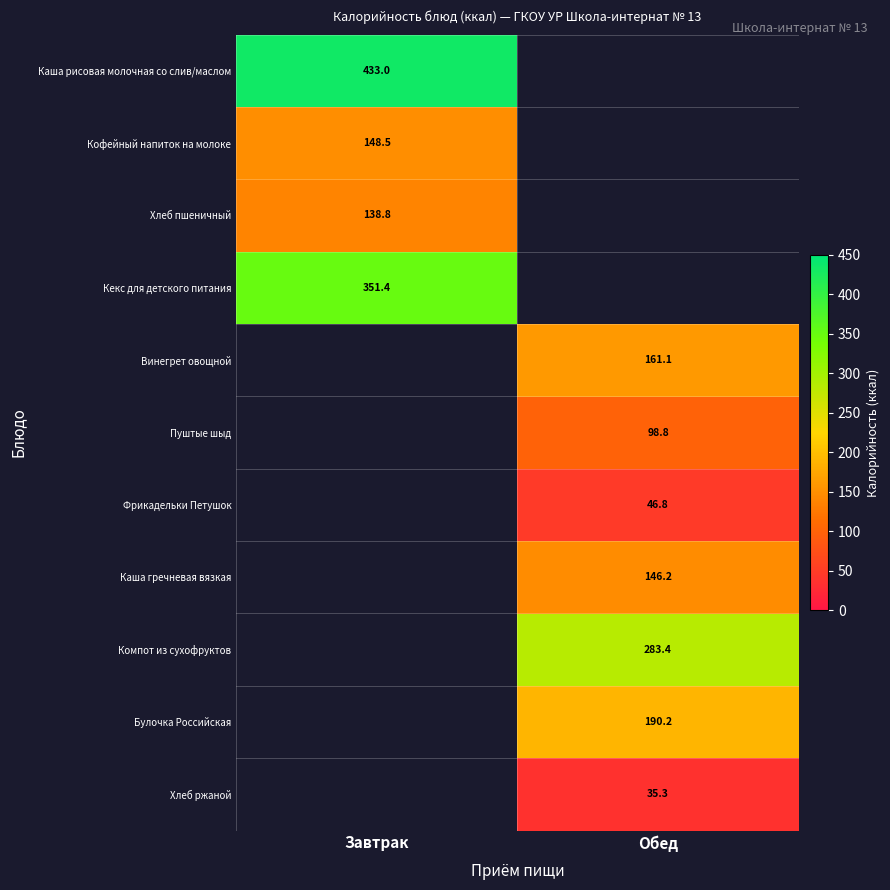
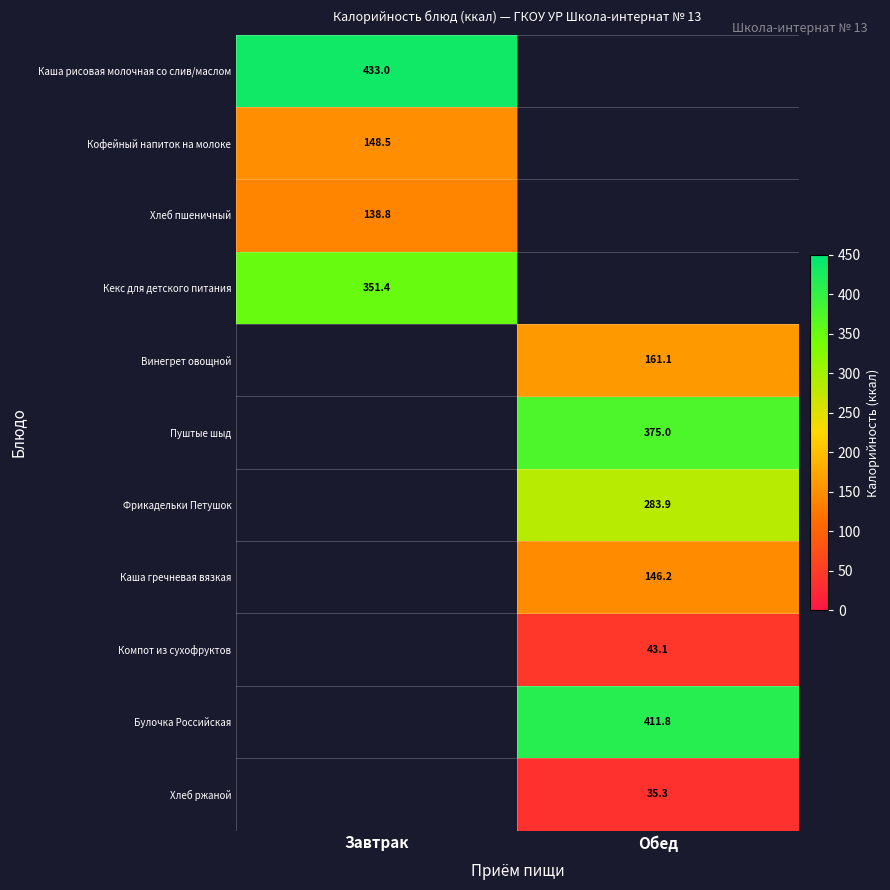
Пуштые шыд, Обед: 98.8 -> 375.0
Фрикадельки Петушок, Обед: 46.8 -> 283.9
Компот из сухофруктов, Обед: 283.4 -> 43.1
Булочка Российская, Обед: 190.2 -> 411.8
